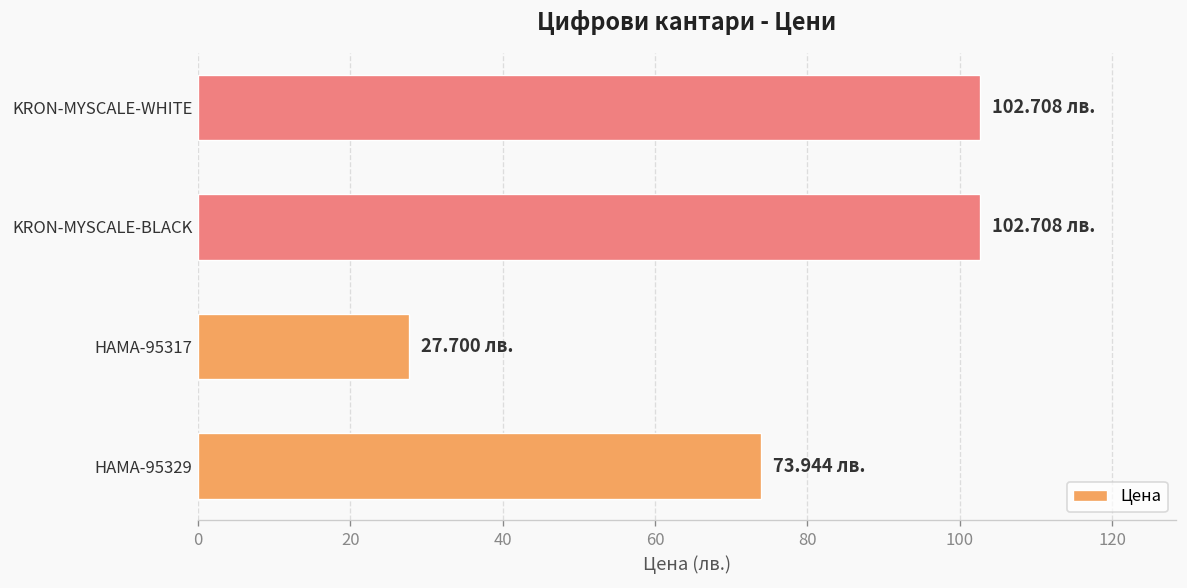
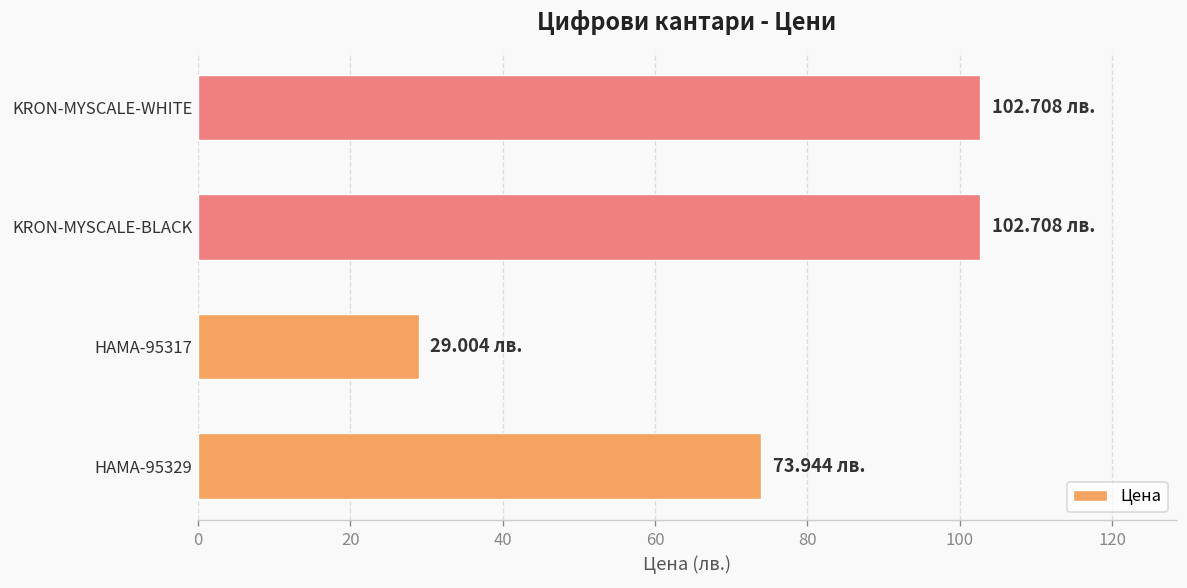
HAMA-95317: 27.700 -> 29.004
